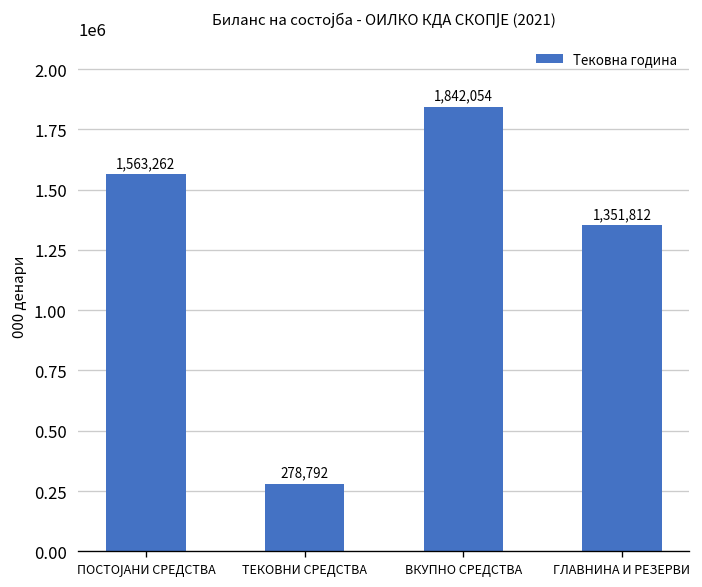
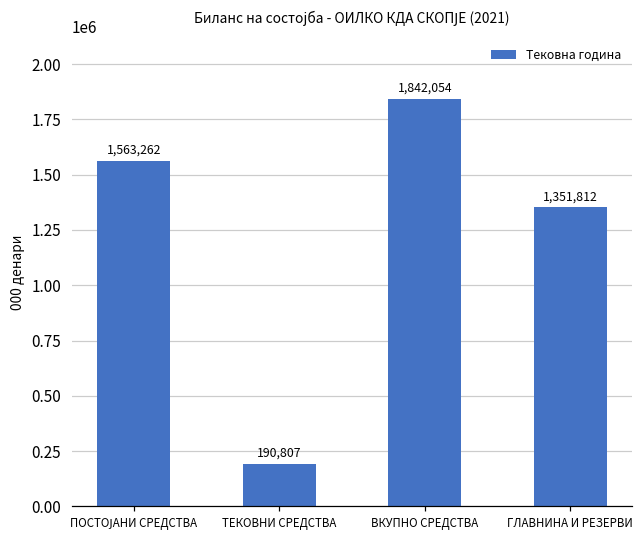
ТЕКОВНИ СРЕДСТВА: 278,792 -> 190,807
